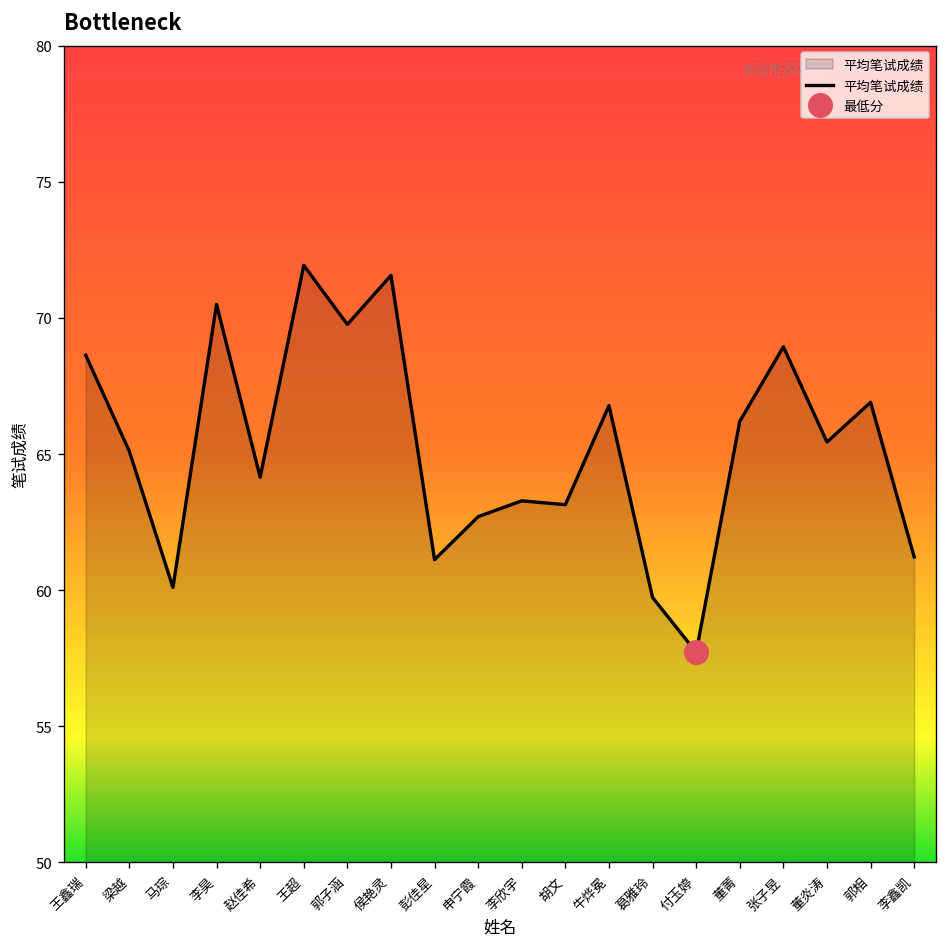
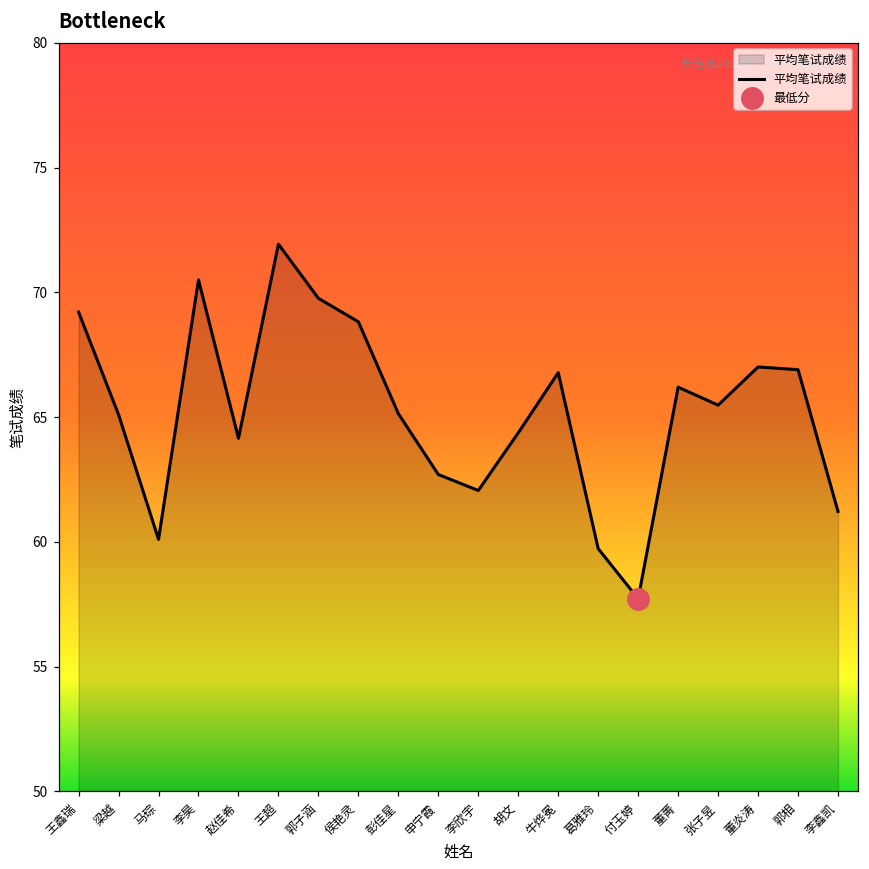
平均笔试成绩, 王鑫瑞: 68.6 -> 69.2
平均笔试成绩, 侯艳灵: 71.6 -> 68.8
平均笔试成绩, 彭佳星: 61.1 -> 65.1
平均笔试成绩, 李欣宇: 63.3 -> 62.1
平均笔试成绩, 胡文: 63.1 -> 64.4
平均笔试成绩, 张子昱: 68.9 -> 65.5
平均笔试成绩, 董炎涛: 65.4 -> 67.0
